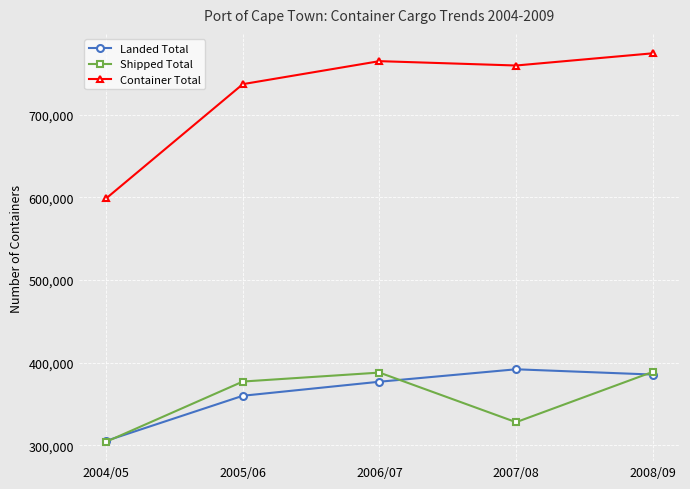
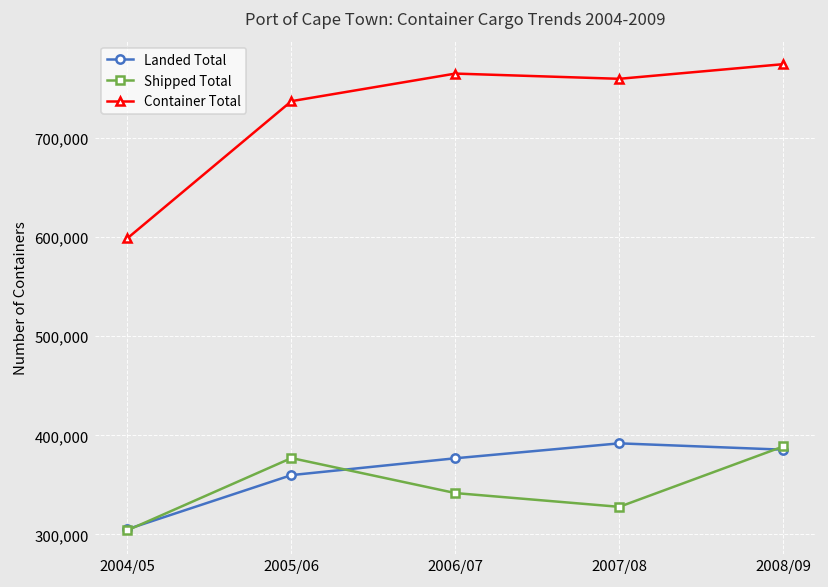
Shipped Total, 2006/07: 390,000 -> 340,000
